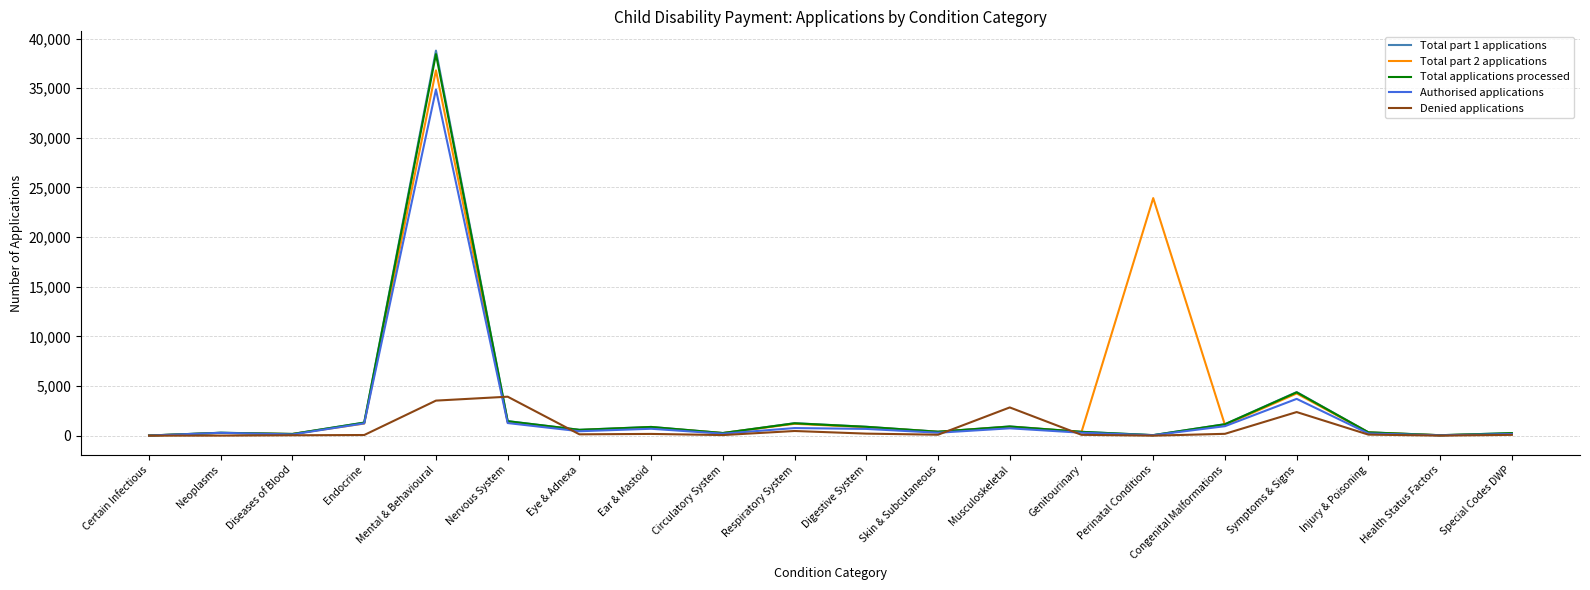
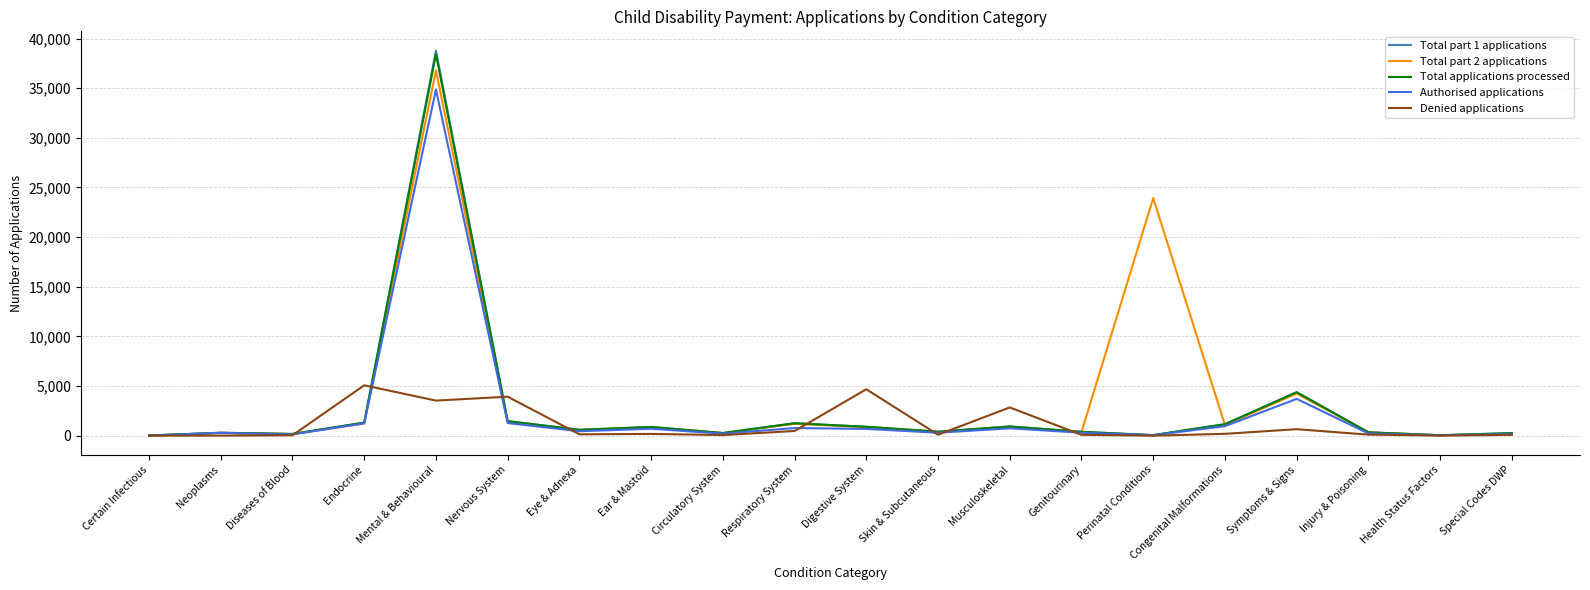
Denied applications, Endocrine: 0 -> 5,000
Denied applications, Digestive System: 0 -> 5,000
Denied applications, Symptoms & Signs: 2,000 -> 1,000
